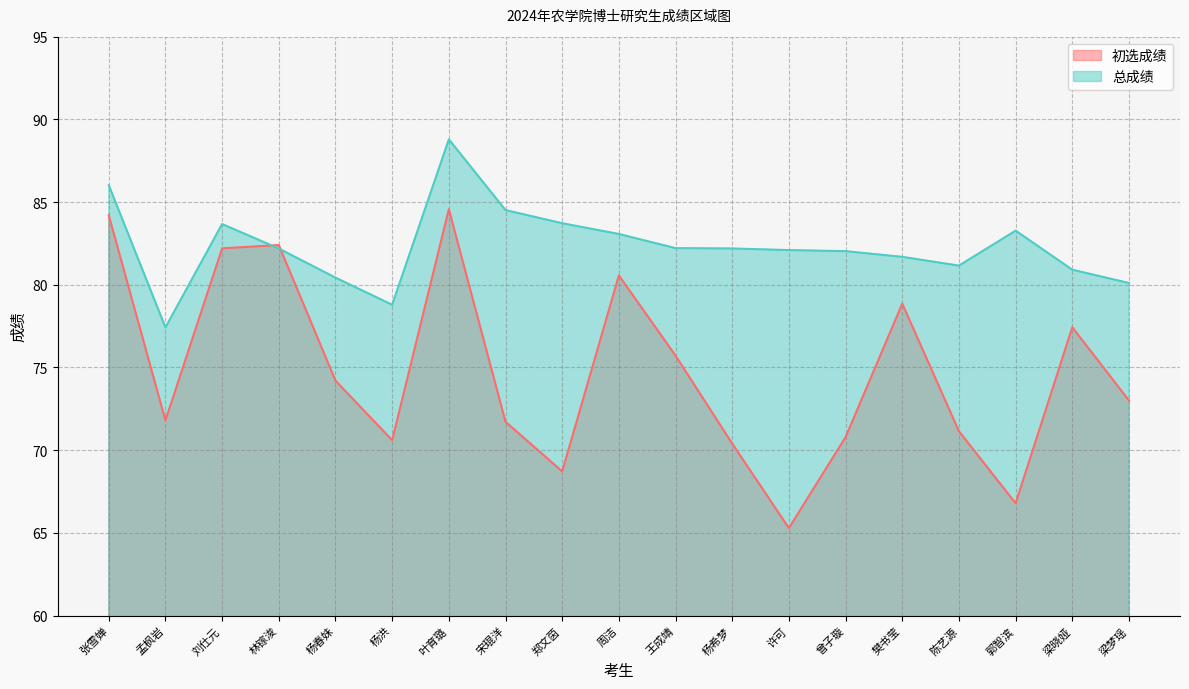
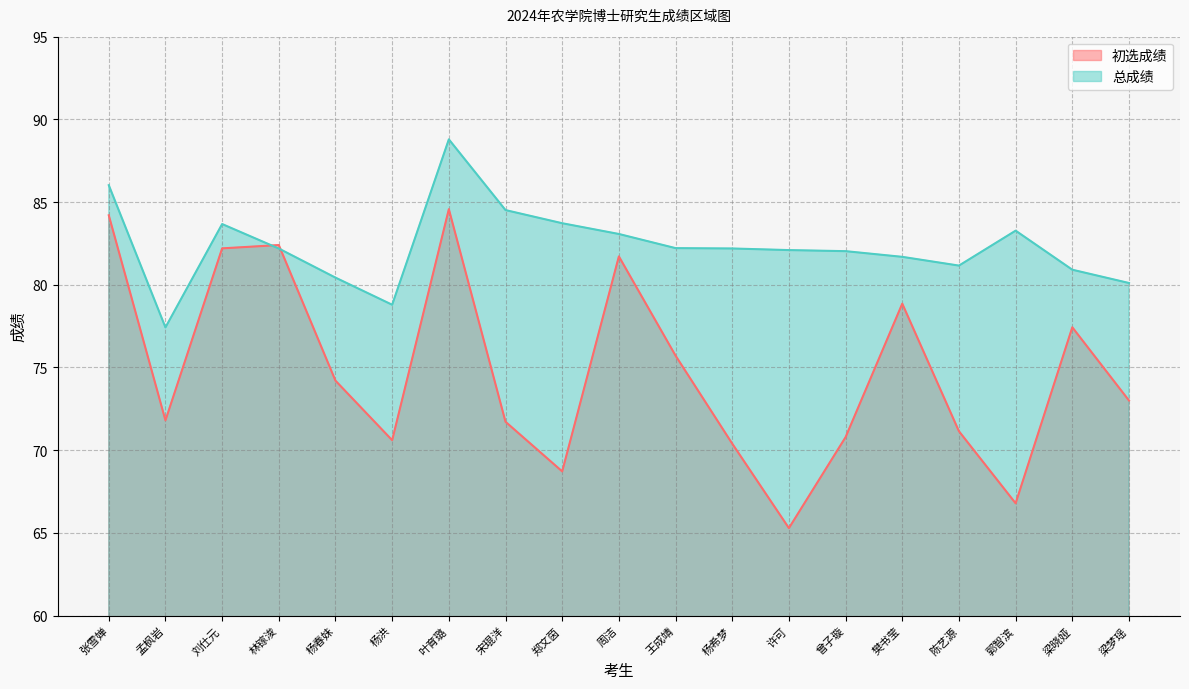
初选成绩, 周洁: 80.6 -> 81.7
